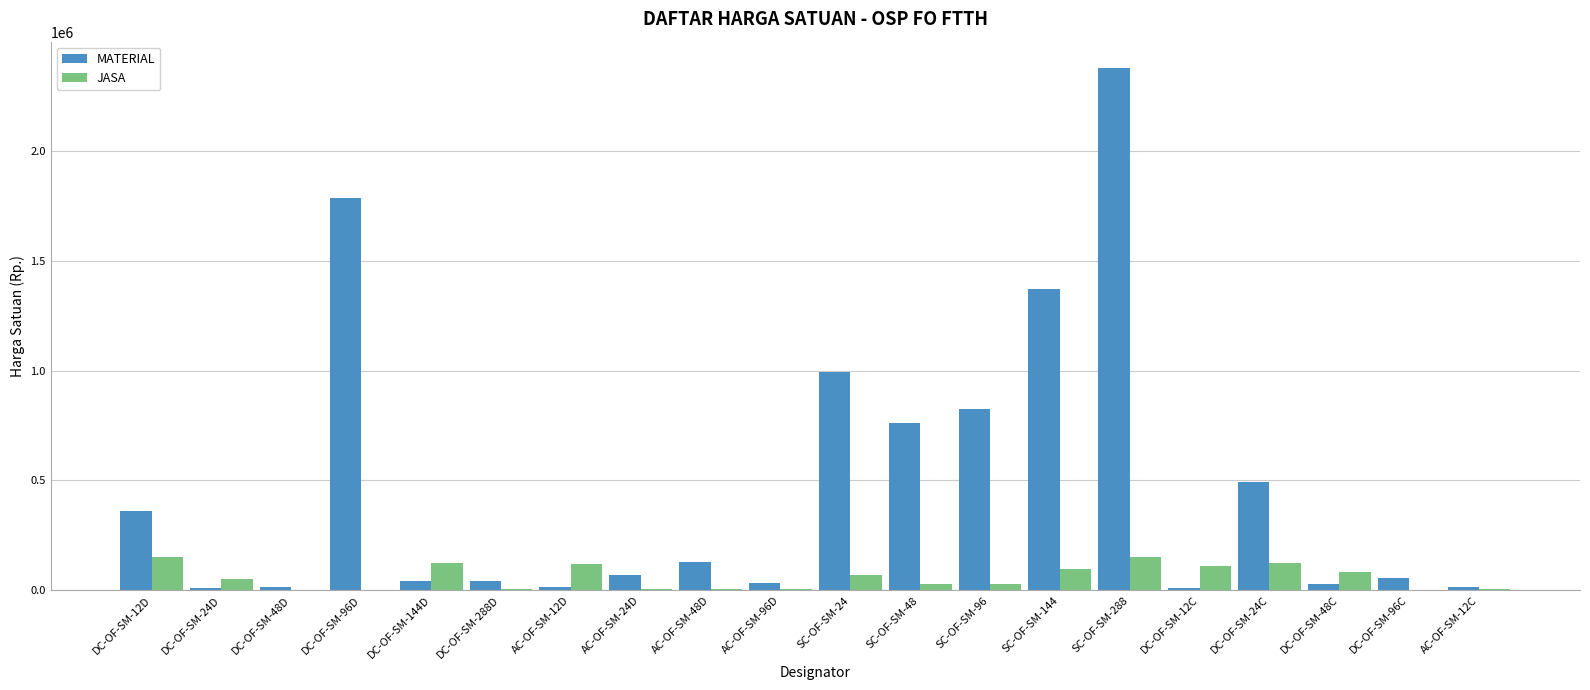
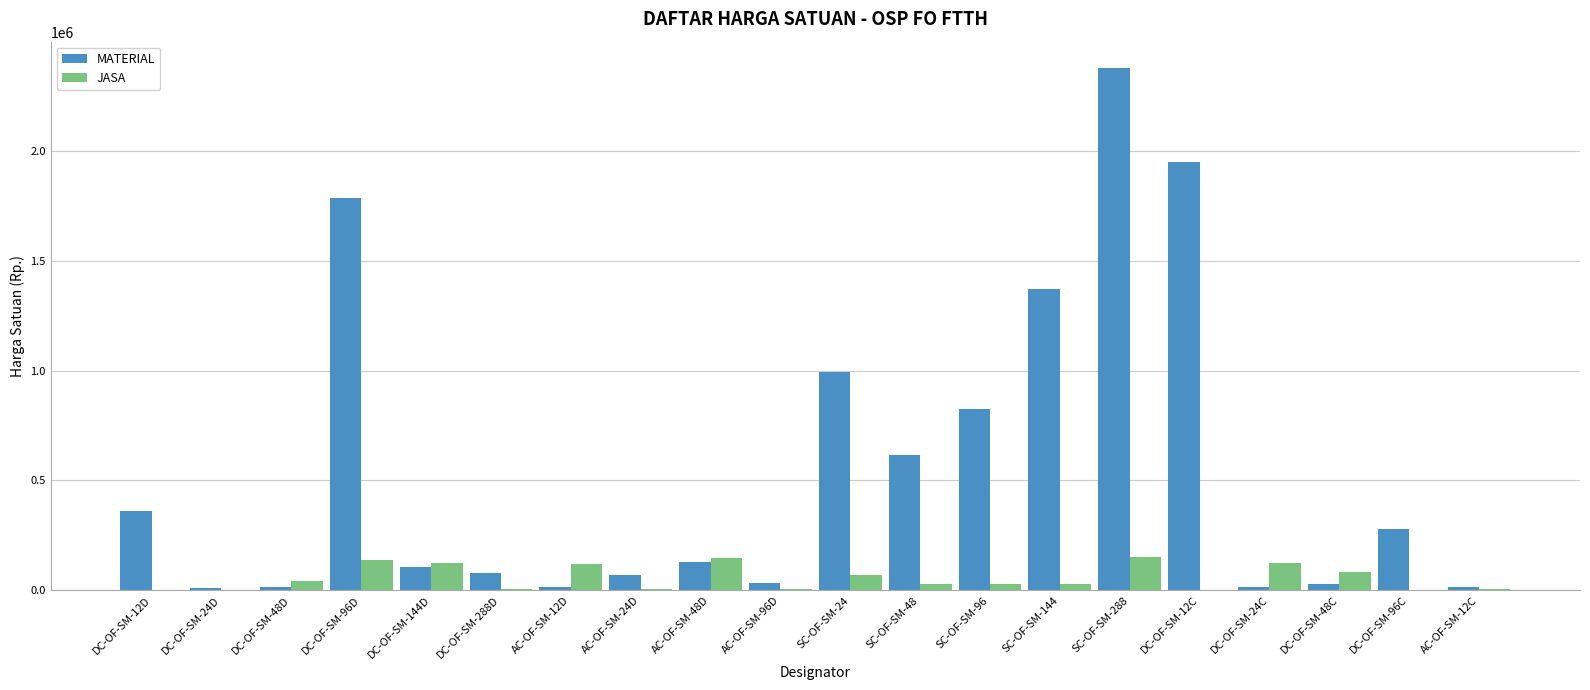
JASA, DC-OF-SM-12D: 150000 -> 0
JASA, DC-OF-SM-24D: 50000 -> 0
JASA, DC-OF-SM-48D: 0 -> 40000
JASA, DC-OF-SM-96D: 0 -> 140000
MATERIAL, DC-OF-SM-144D: 40000 -> 110000
MATERIAL, DC-OF-SM-288D: 40000 -> 80000
JASA, AC-OF-SM-48D: 0 -> 150000
MATERIAL, SC-OF-SM-48: 760000 -> 610000
JASA, SC-OF-SM-144: 90000 -> 30000
MATERIAL, DC-OF-SM-12C: 10000 -> 1950000
JASA, DC-OF-SM-12C: 110000 -> 0
MATERIAL, DC-OF-SM-24C: 490000 -> 20000
MATERIAL, DC-OF-SM-96C: 60000 -> 280000
